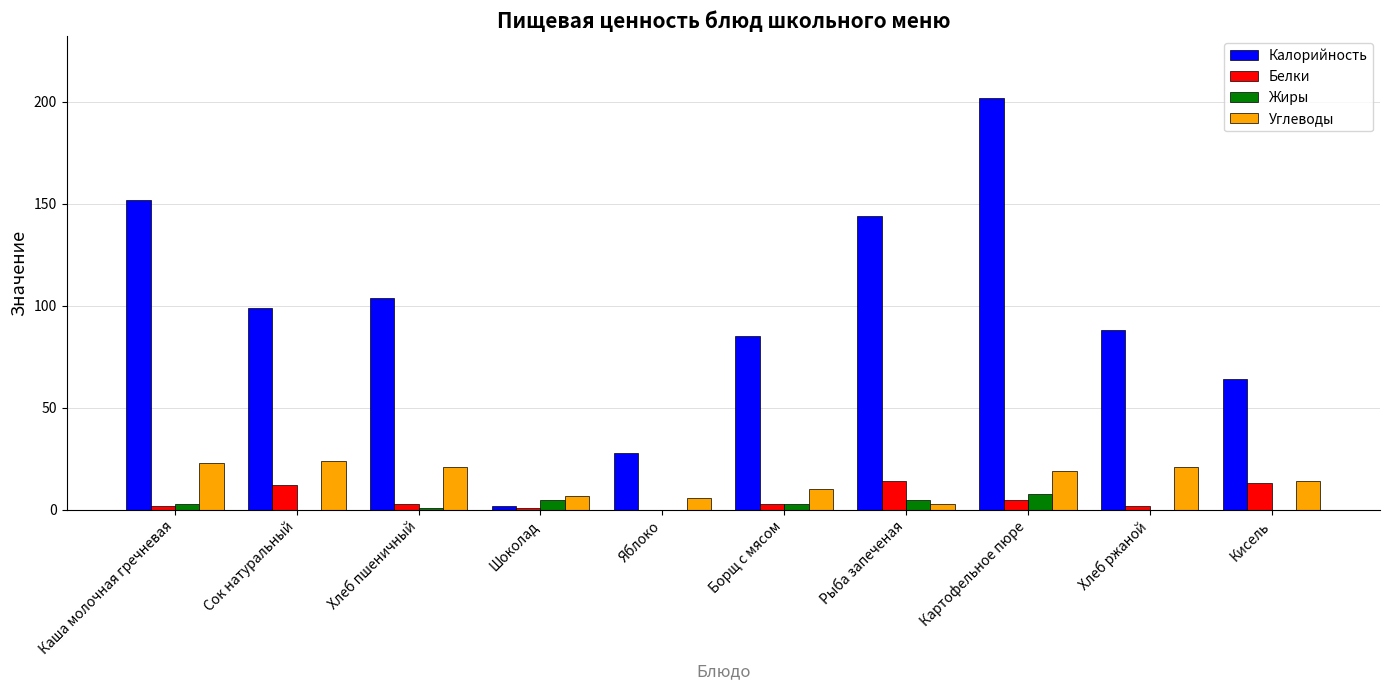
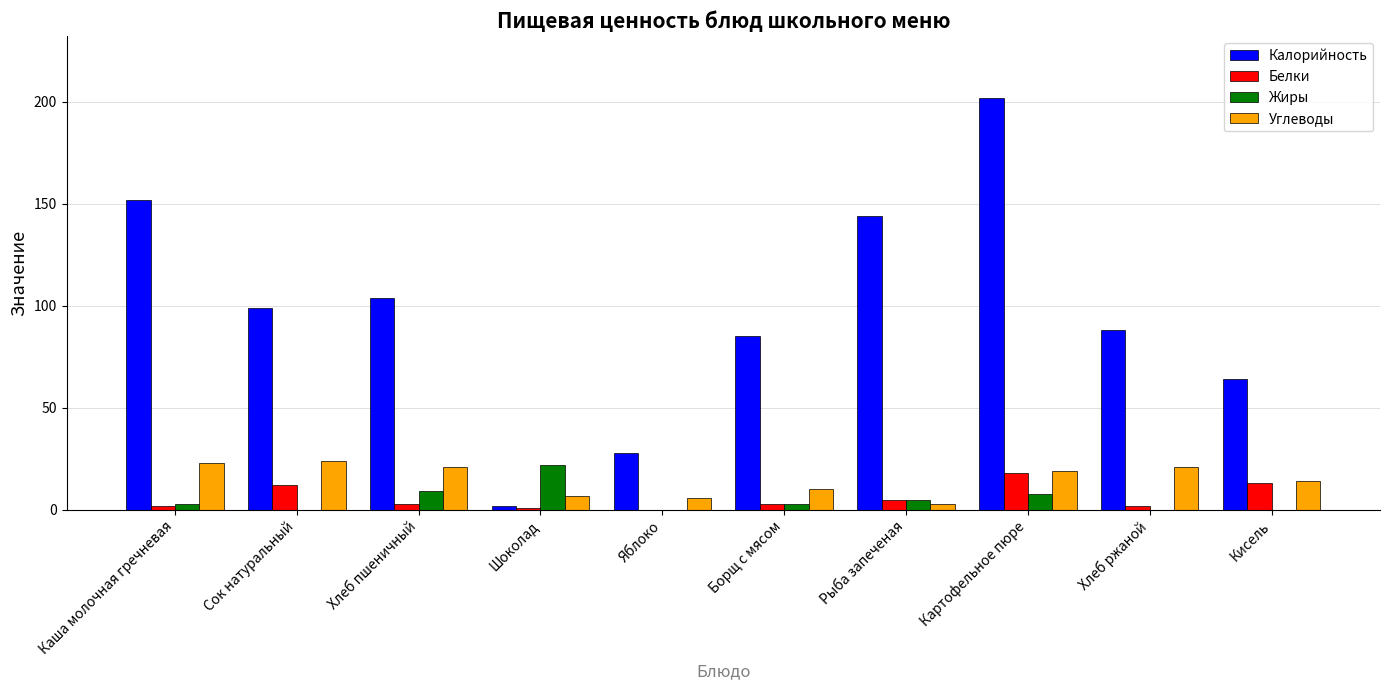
Жиры, Хлеб пшеничный: 1 -> 9
Жиры, Шоколад: 5 -> 22
Белки, Рыба запеченая: 14 -> 5
Белки, Картофельное пюре: 5 -> 18
